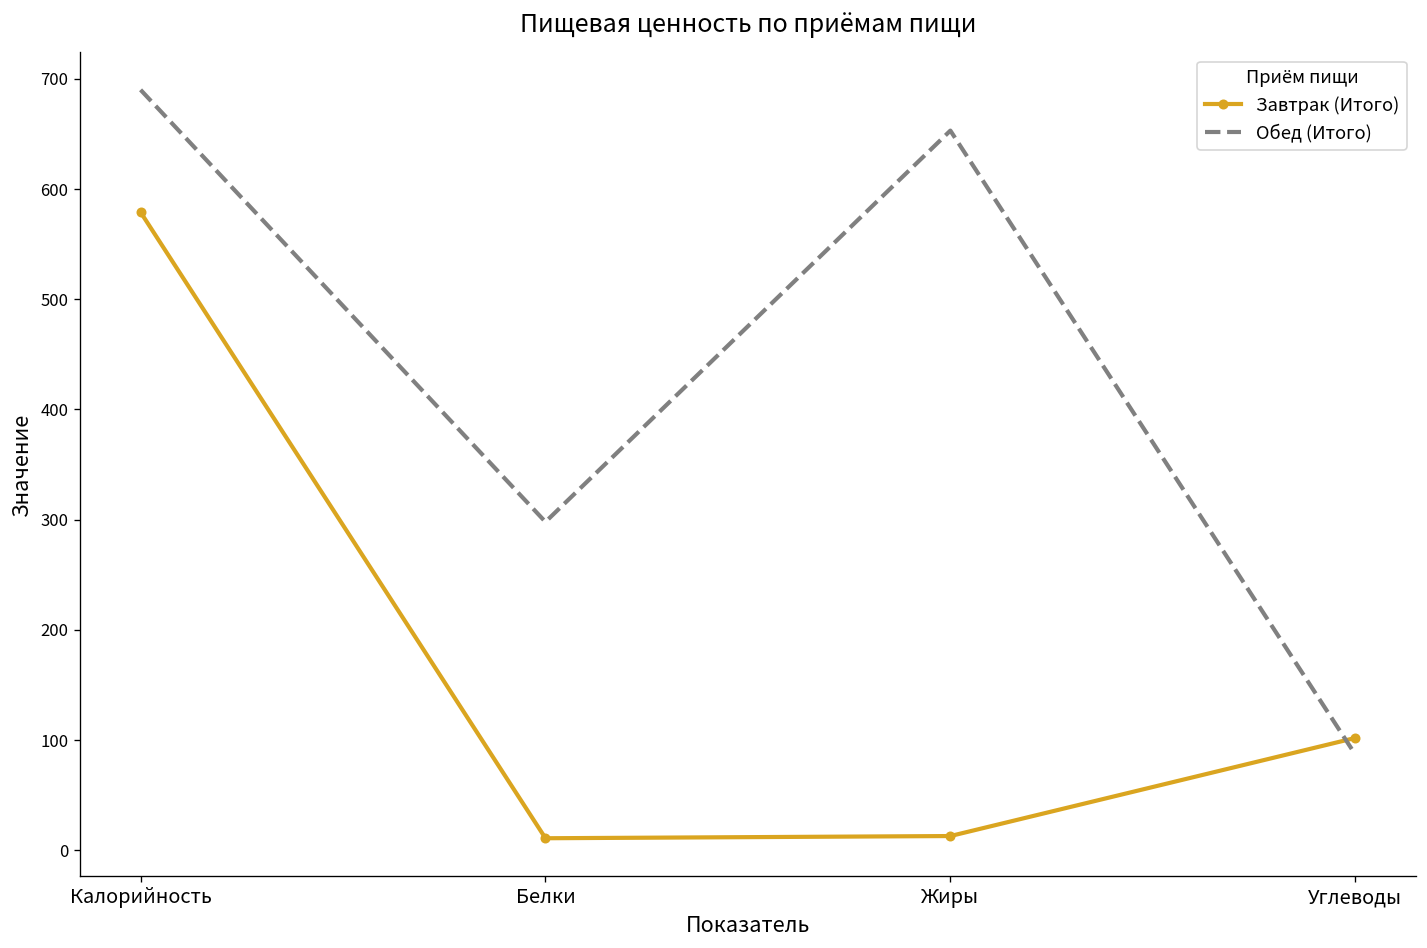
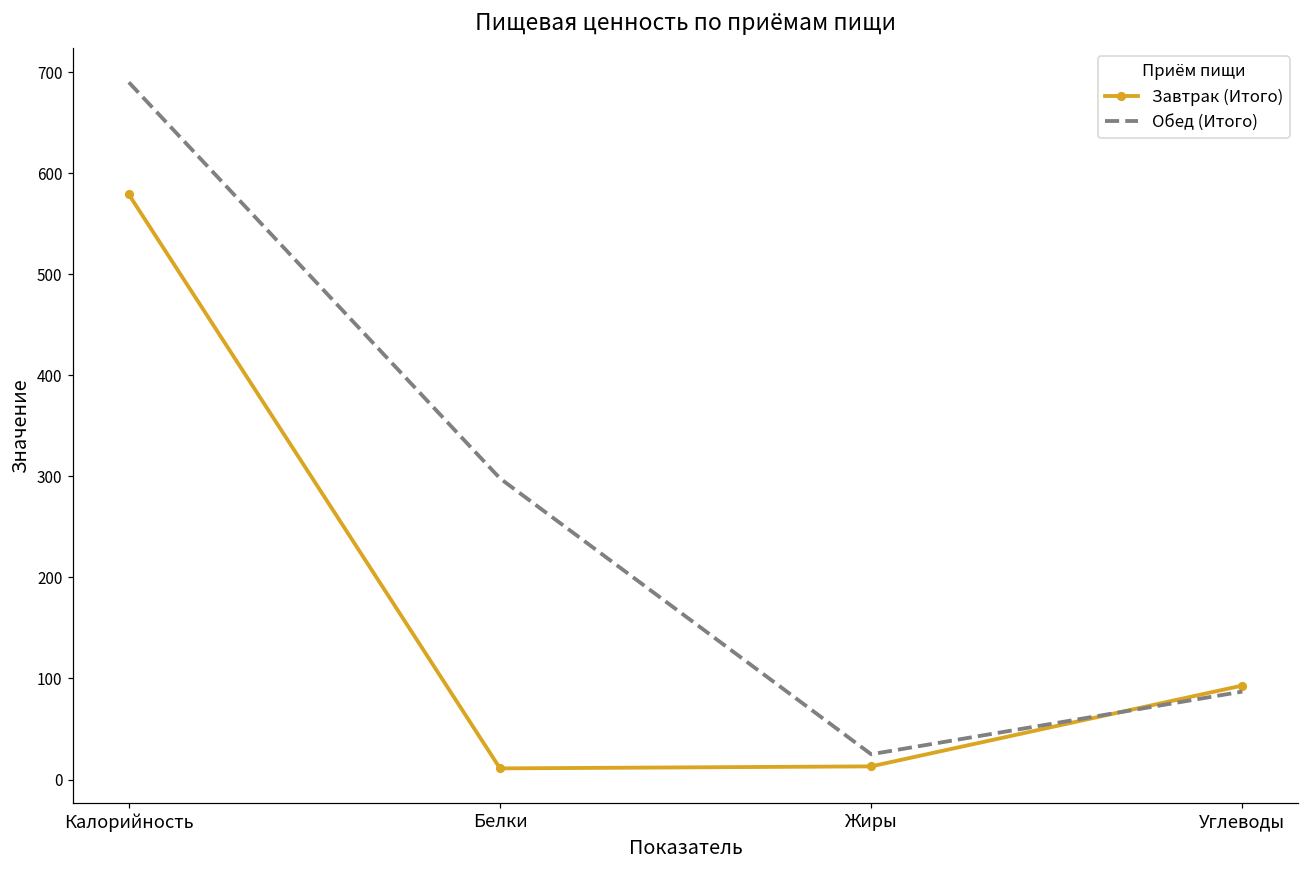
Обед (Итого), Жиры: 650 -> 30
Завтрак (Итого), Углеводы: 100 -> 90
